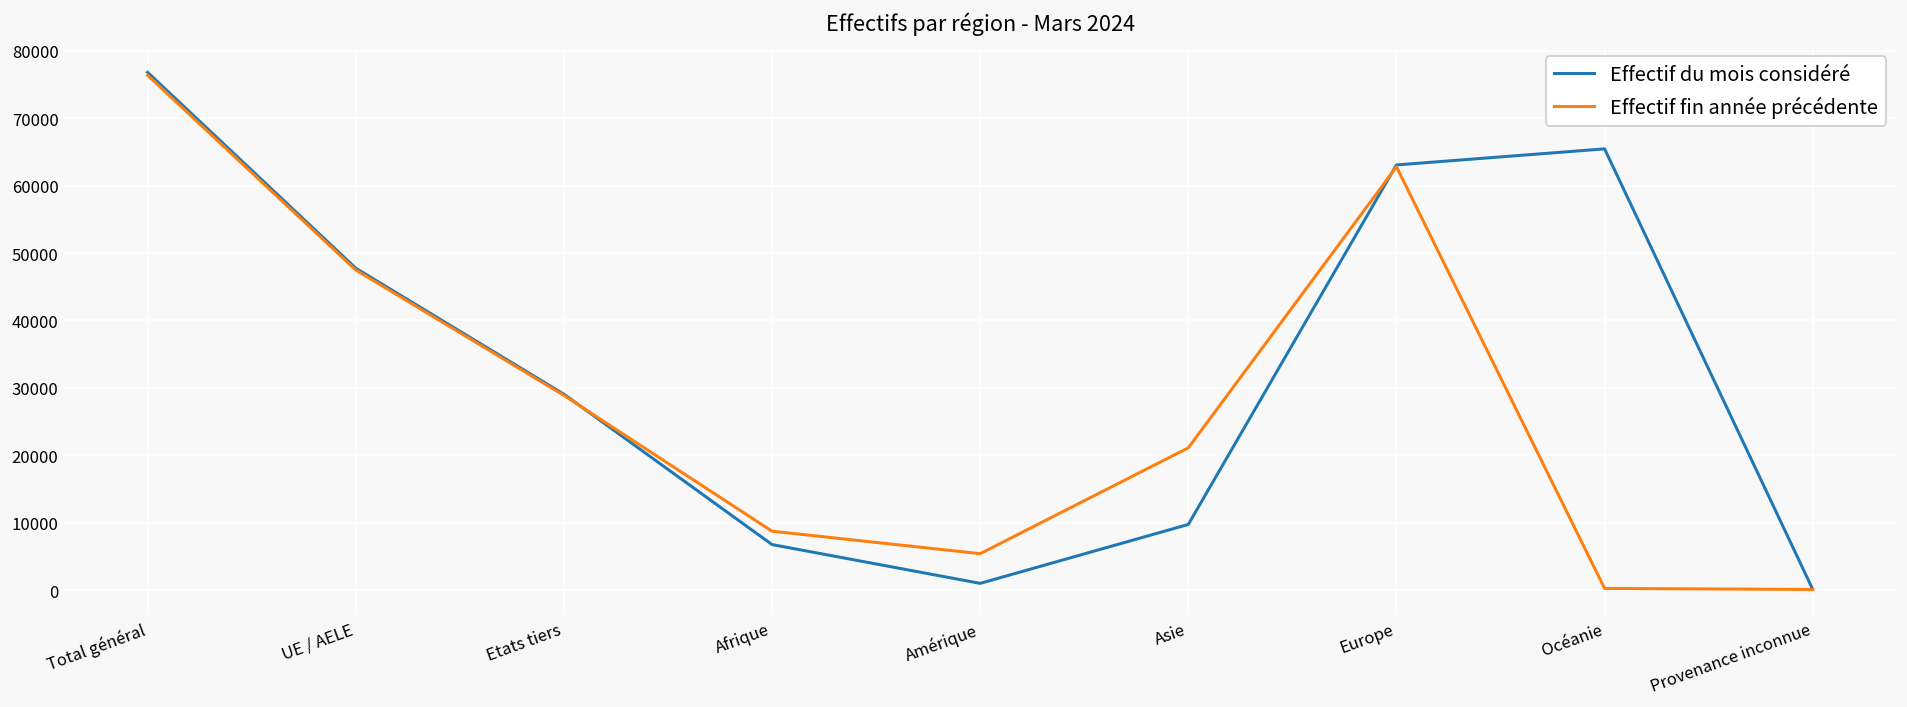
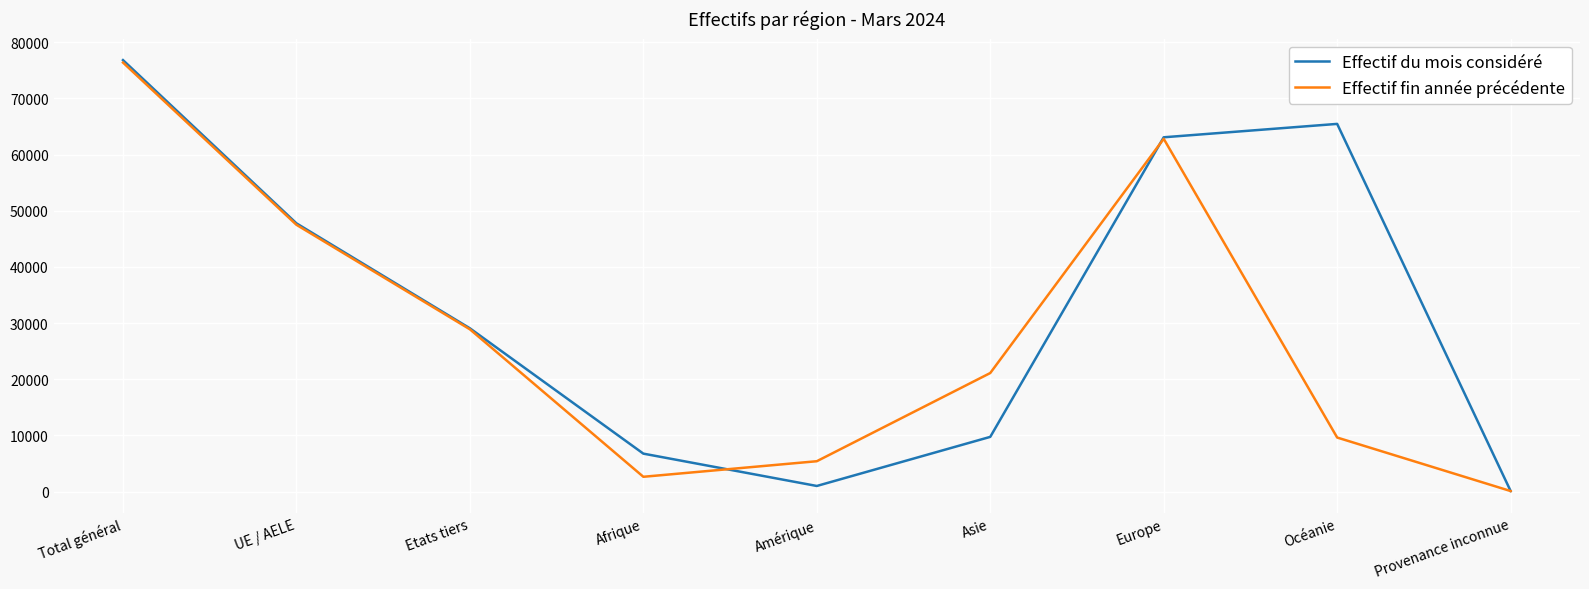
Effectif fin année précédente, Afrique: 9000 -> 3000
Effectif fin année précédente, Océanie: 0 -> 10000
